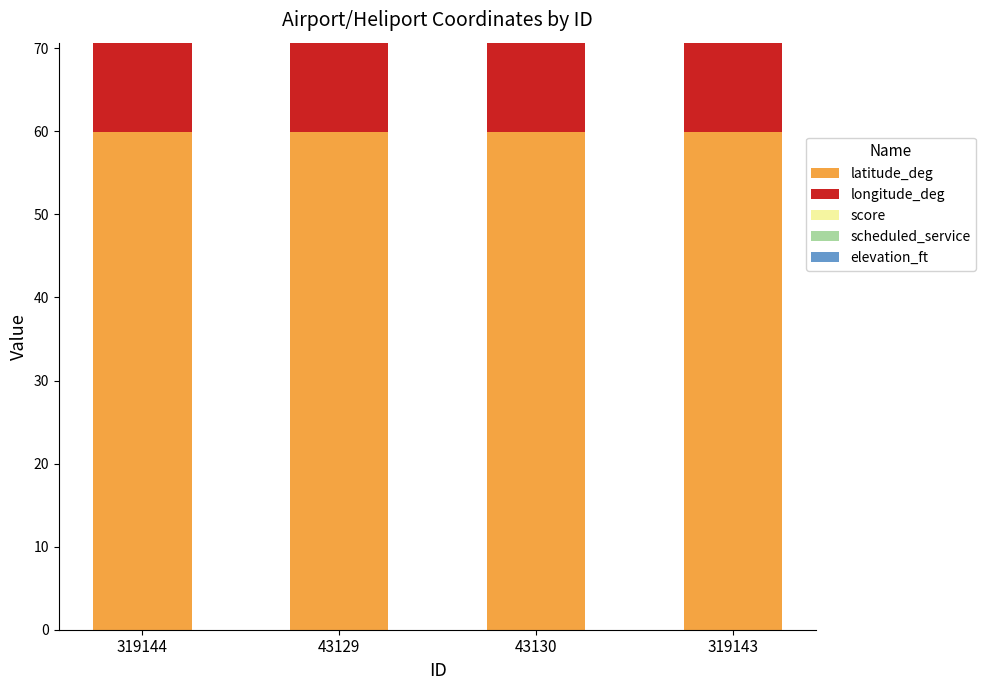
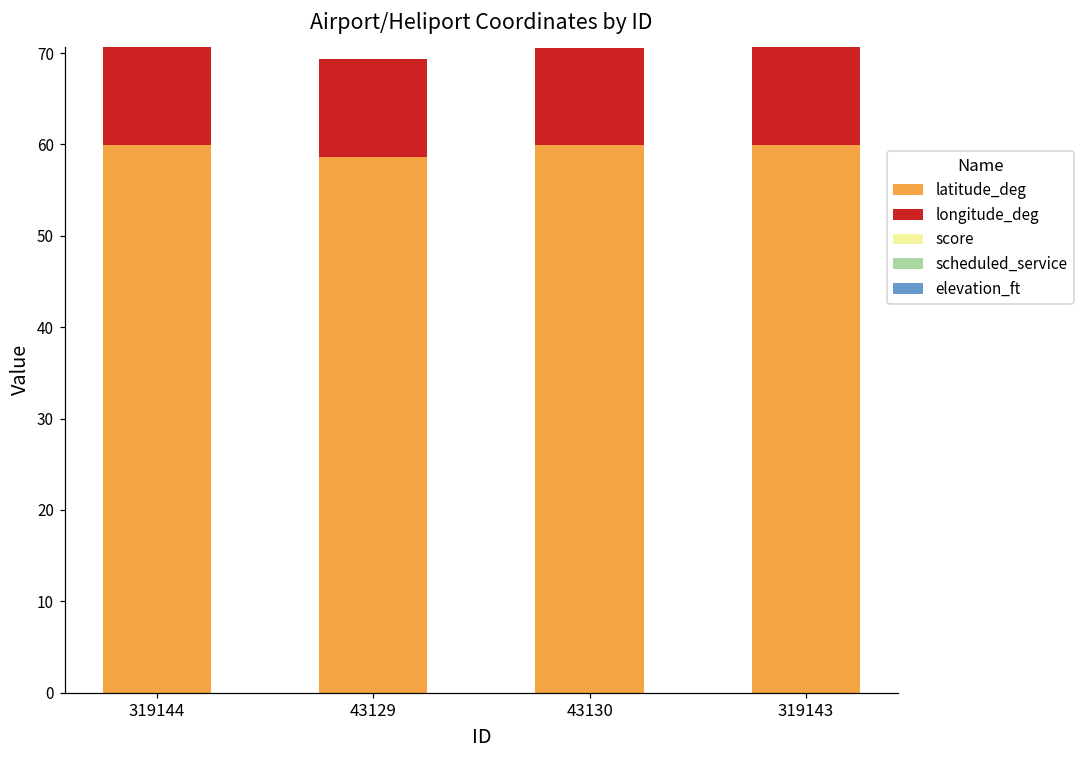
latitude_deg, 43129: 60 -> 59
